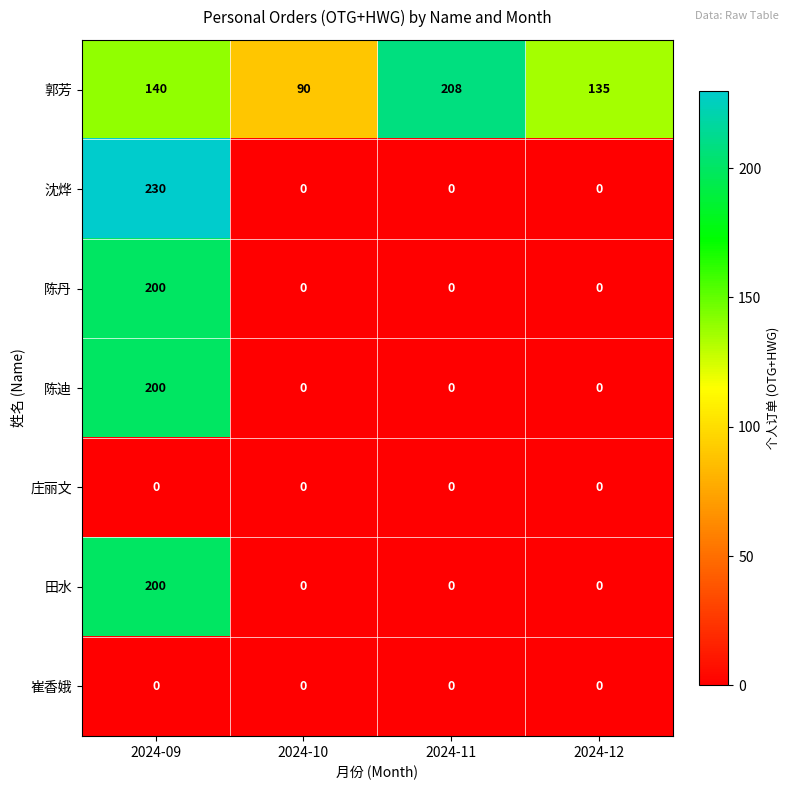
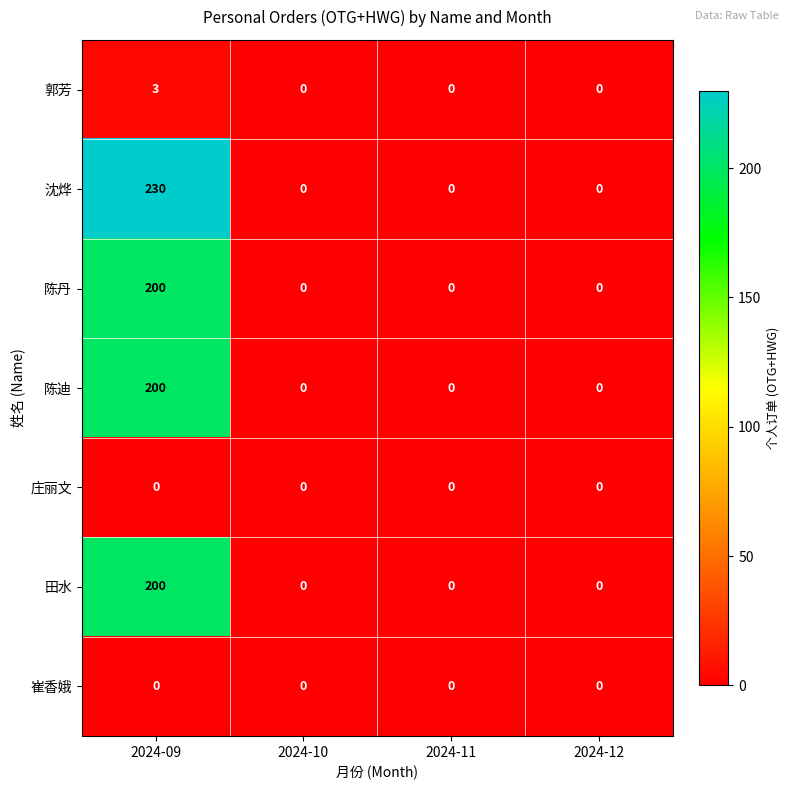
郭芳, 2024-09: 140 -> 3
郭芳, 2024-10: 90 -> 0
郭芳, 2024-11: 208 -> 0
郭芳, 2024-12: 135 -> 0
